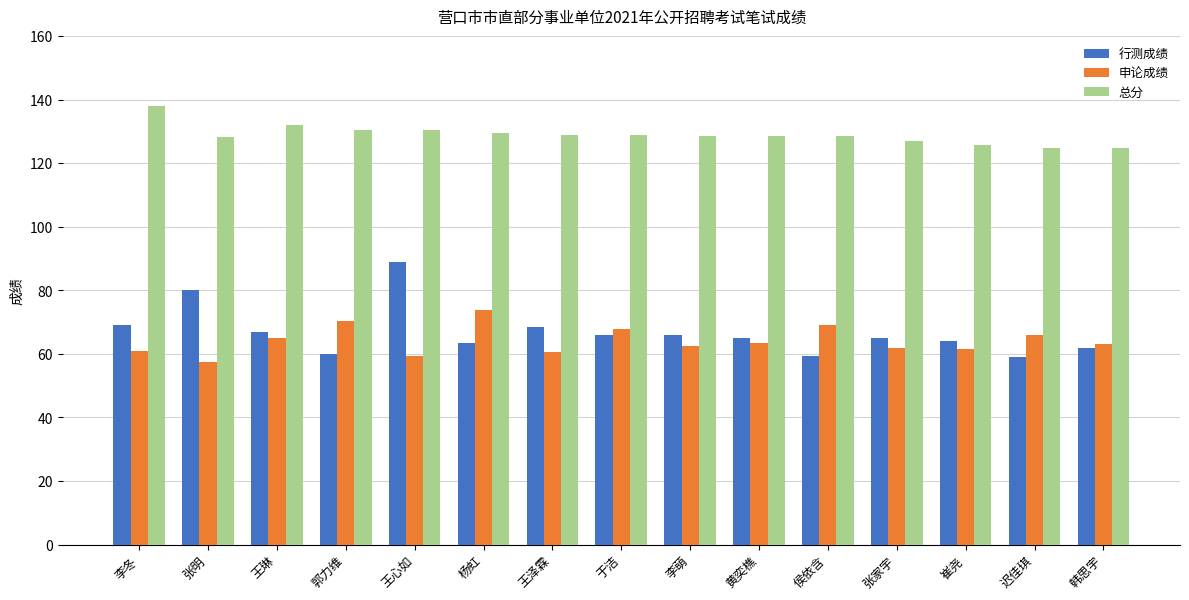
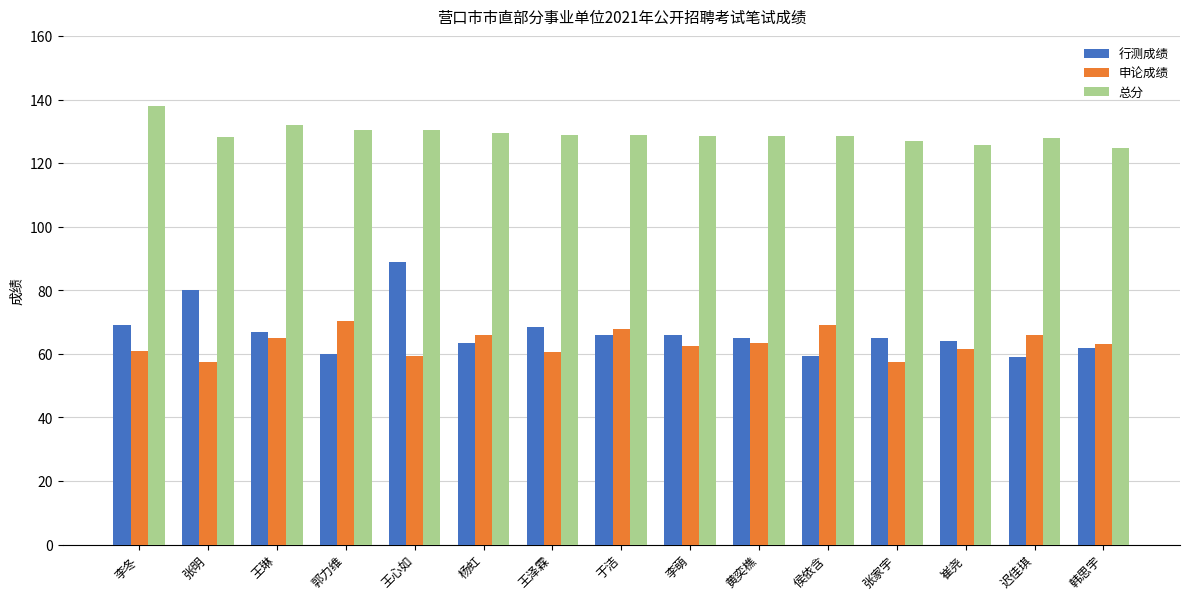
申论成绩, 杨虹: 74 -> 66
申论成绩, 张家宇: 62 -> 58
总分, 迟佳琪: 125 -> 128
